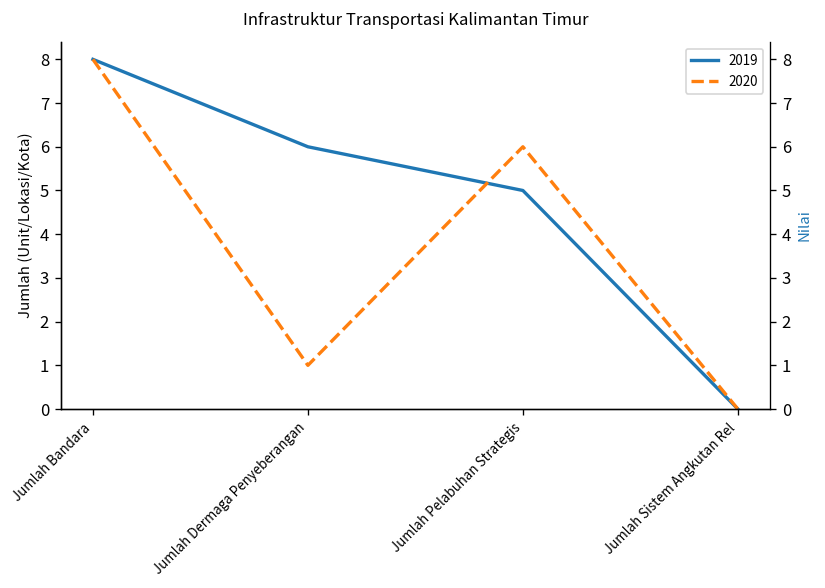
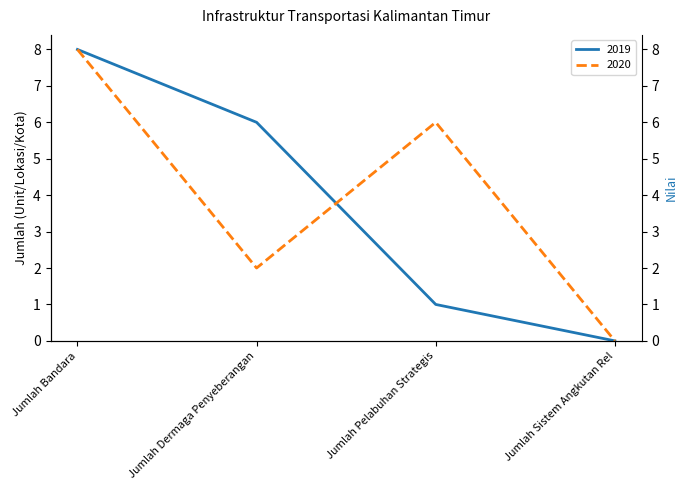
2020, Jumlah Dermaga Penyeberangan: 1 -> 2
2019, Jumlah Pelabuhan Strategis: 5 -> 1
